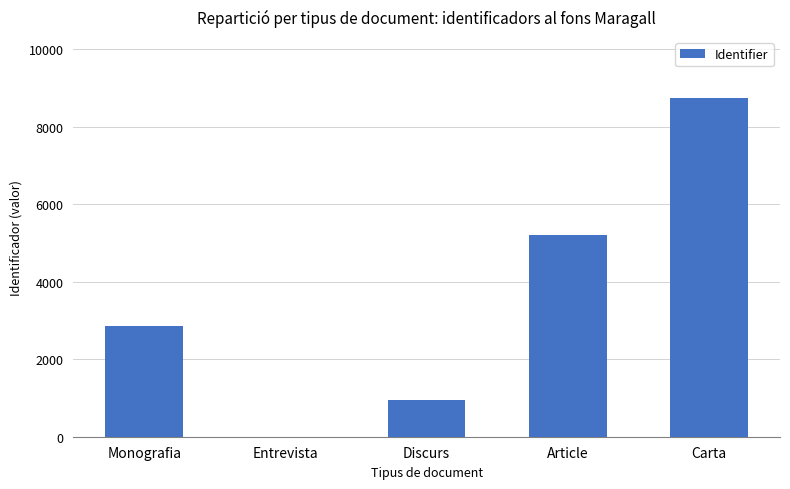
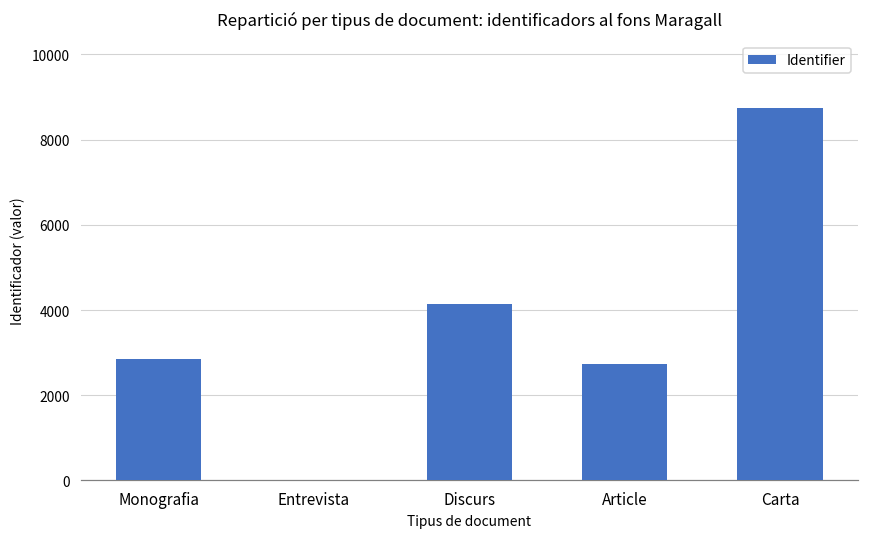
Discurs: 900 -> 4100
Article: 5200 -> 2700
